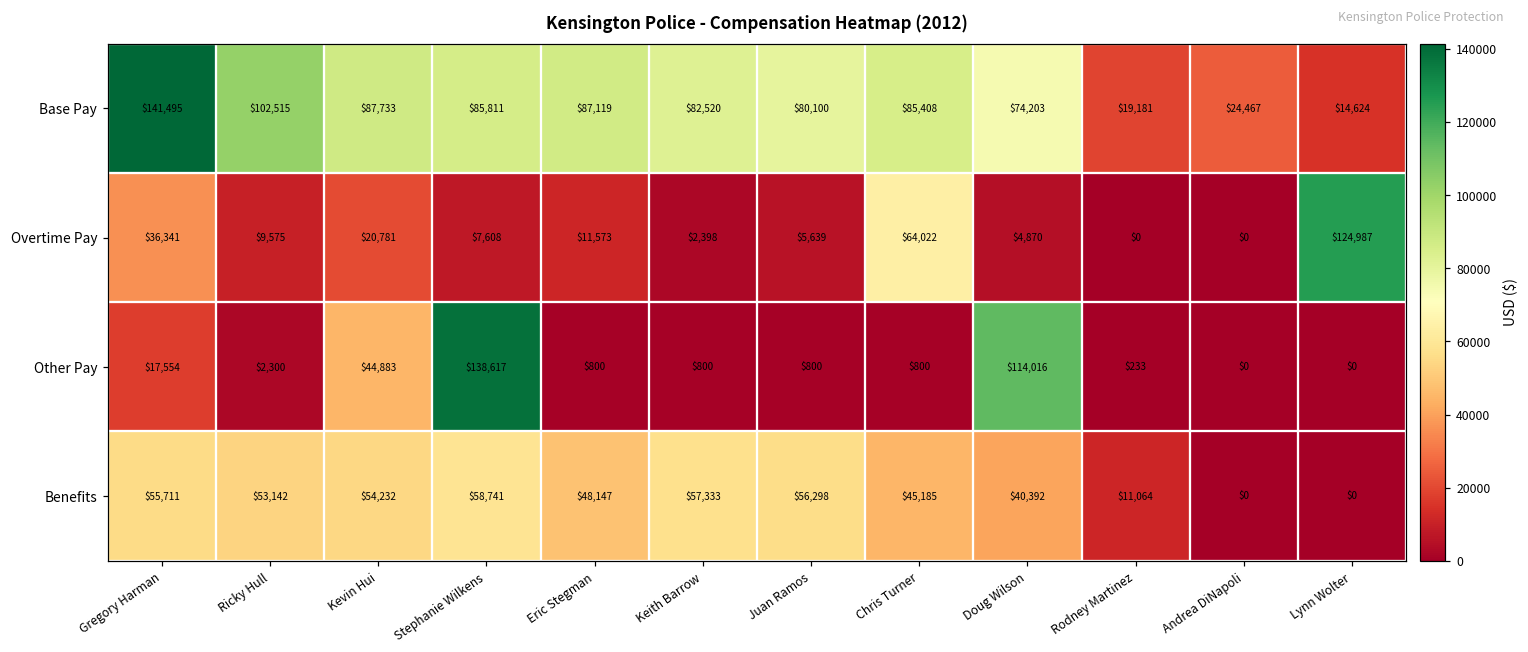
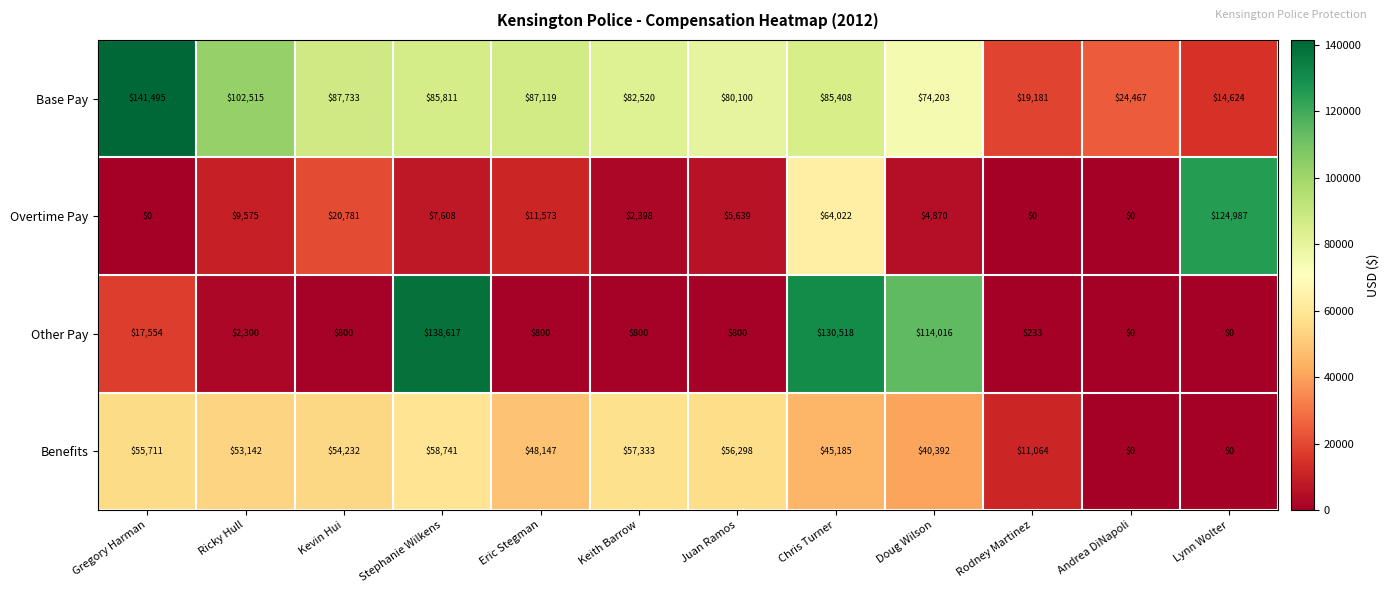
Overtime Pay, Gregory Harman: $36,341 -> $0
Other Pay, Kevin Hui: $44,883 -> $800
Other Pay, Chris Turner: $800 -> $130,518
